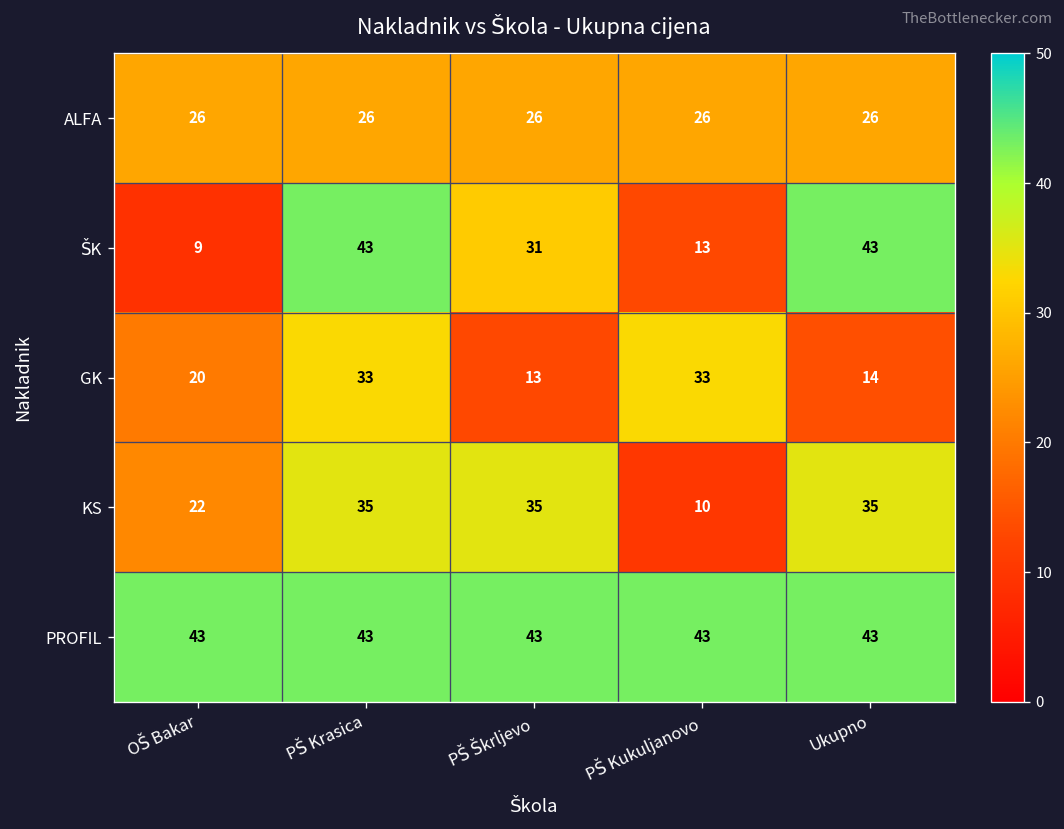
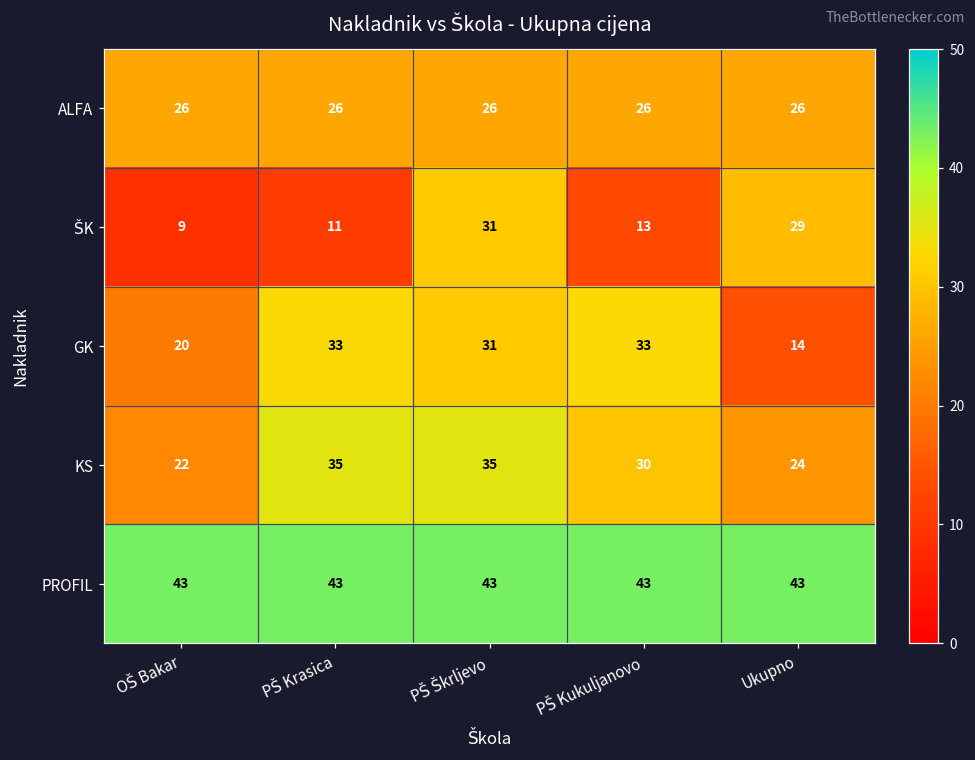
ŠK, PŠ Krasica: 43 -> 11
ŠK, Ukupno: 43 -> 29
GK, PŠ Škrljevo: 13 -> 31
KS, PŠ Kukuljanovo: 10 -> 30
KS, Ukupno: 35 -> 24
